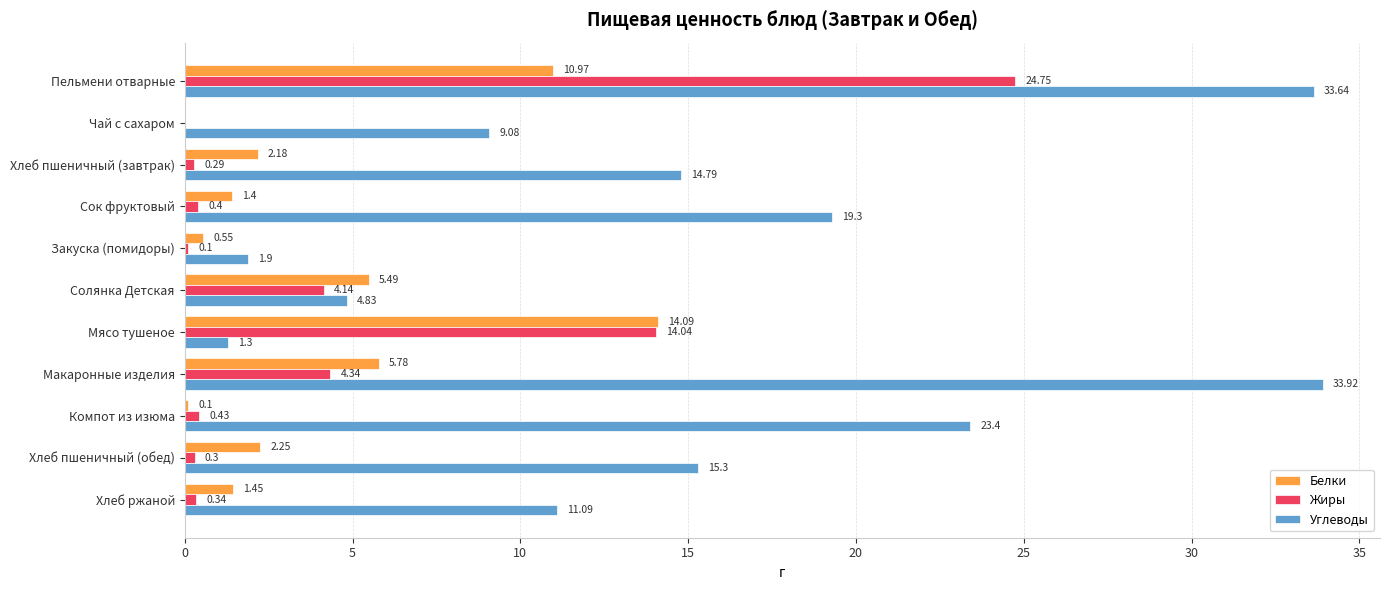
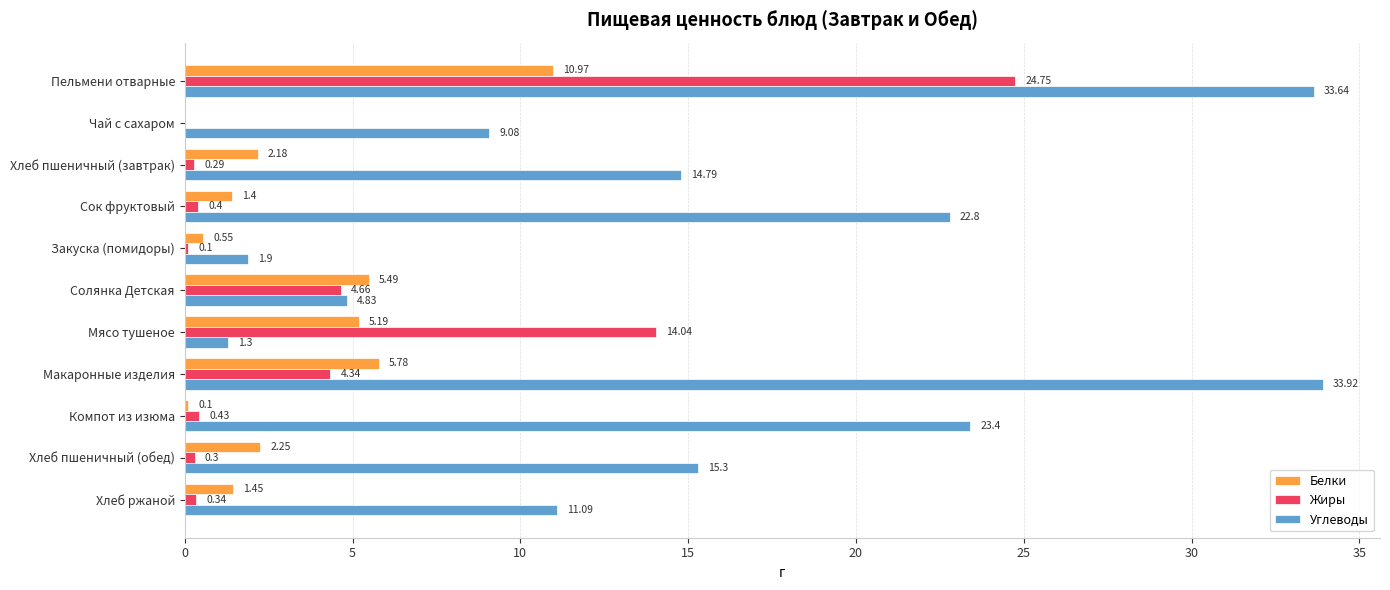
Углеводы, Сок фруктовый: 19.3 -> 22.8
Жиры, Солянка Детская: 4.14 -> 4.66
Белки, Мясо тушеное: 14.09 -> 5.19
